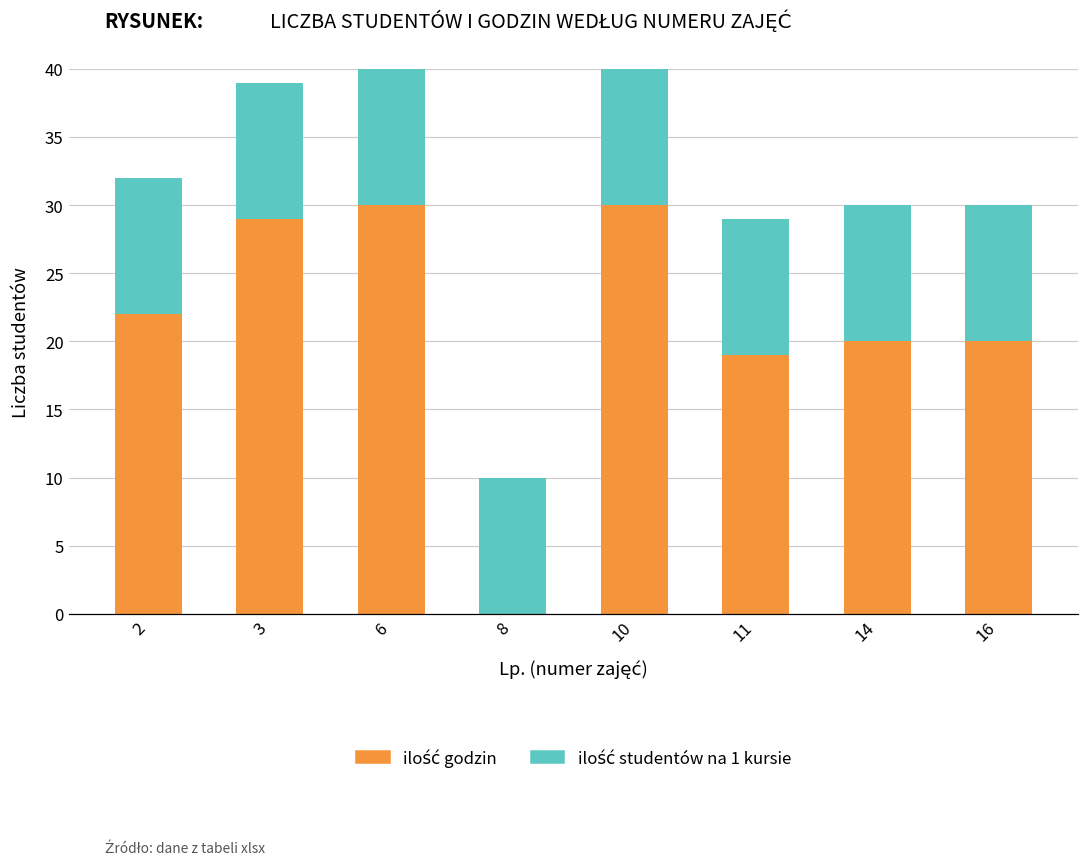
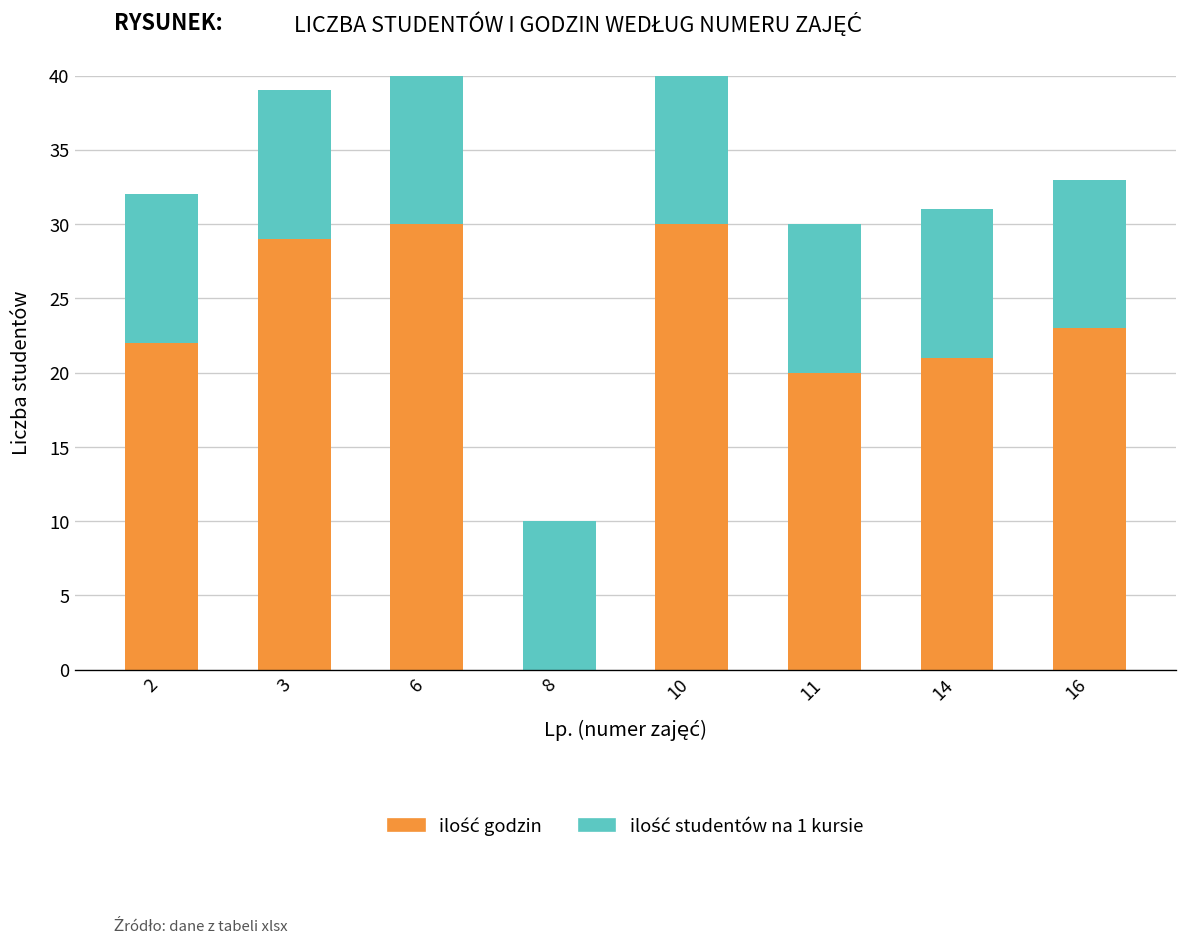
ilość godzin, 11: 19 -> 20
ilość godzin, 14: 20 -> 21
ilość godzin, 16: 20 -> 23
